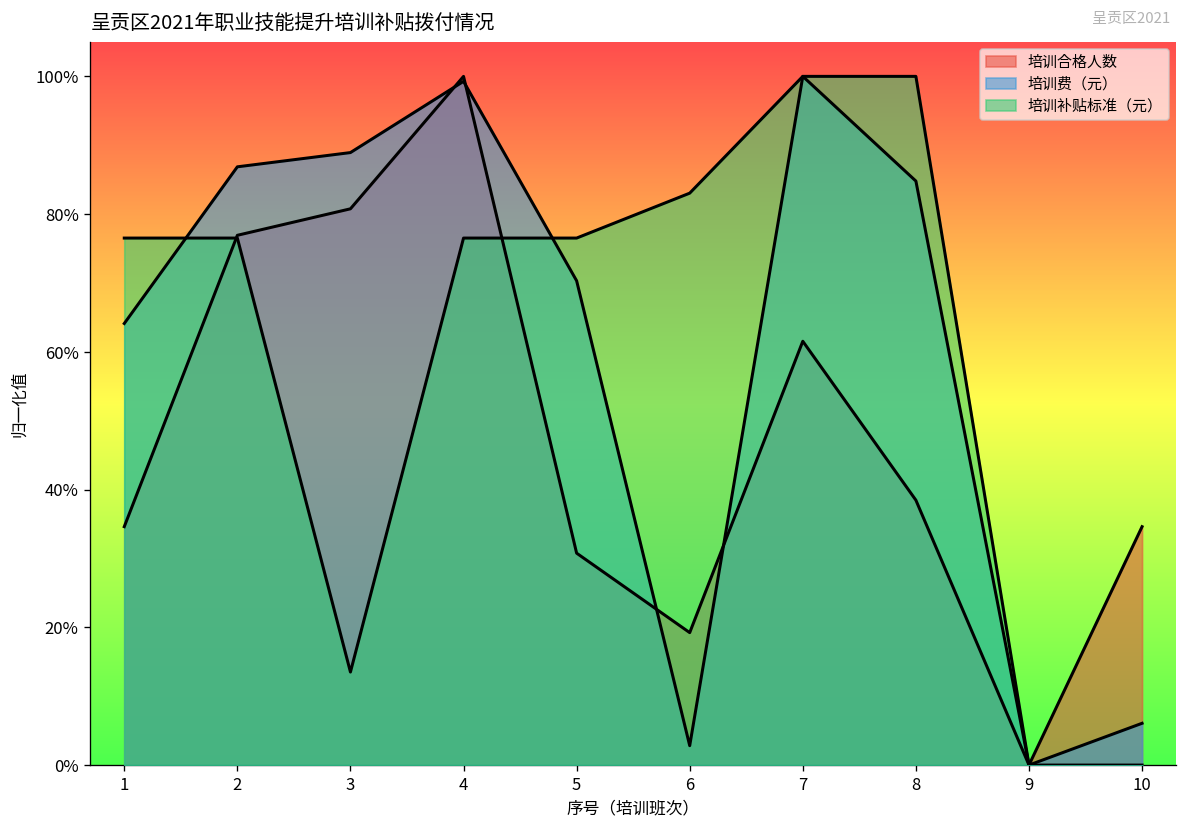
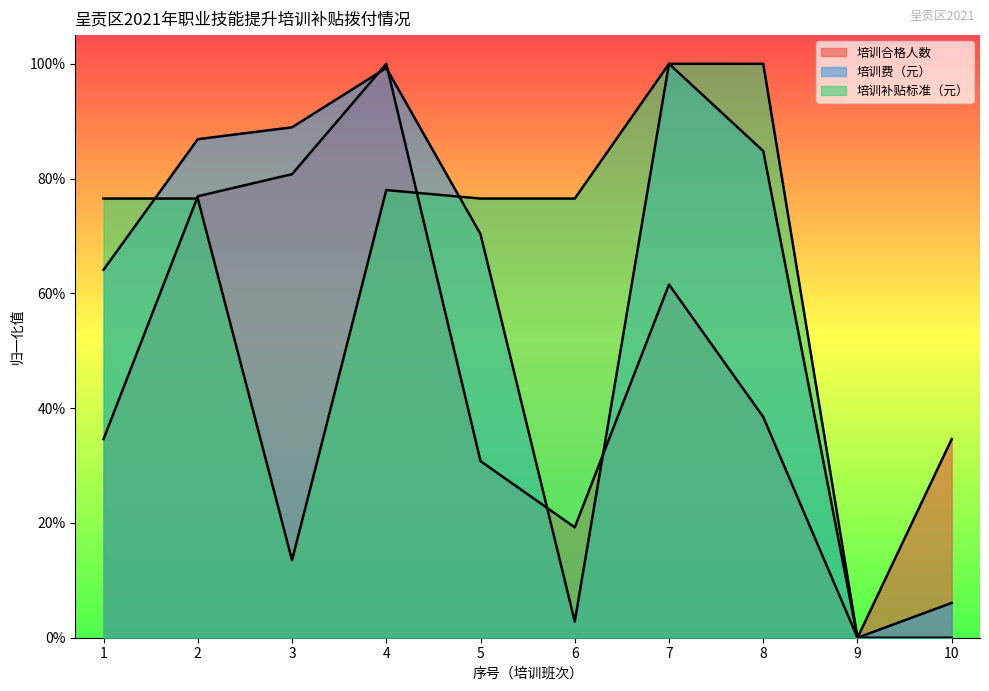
培训补贴标准（元）, 4: 77% -> 78%
培训补贴标准（元）, 6: 83% -> 77%
